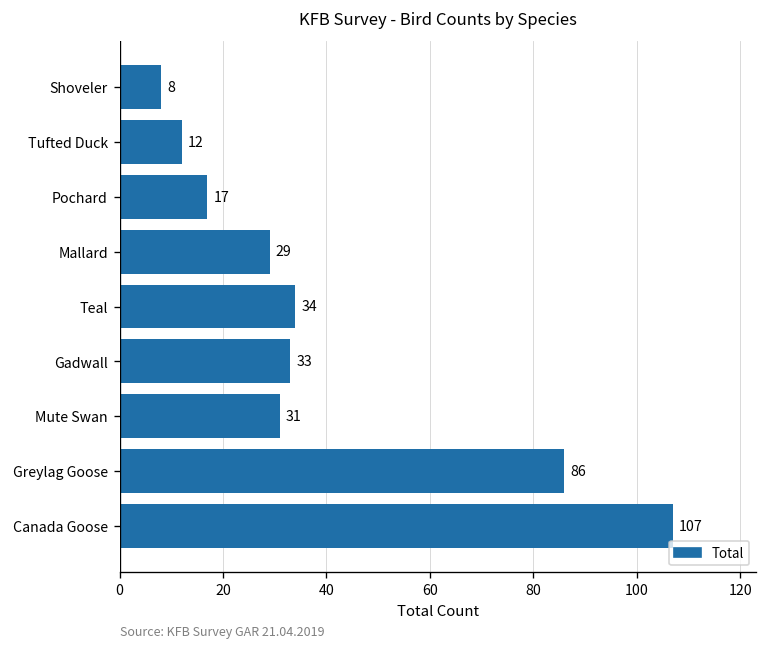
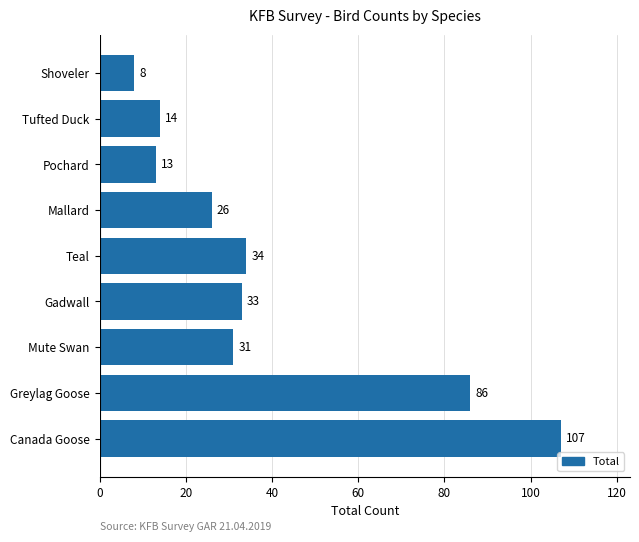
Tufted Duck: 12 -> 14
Pochard: 17 -> 13
Mallard: 29 -> 26
